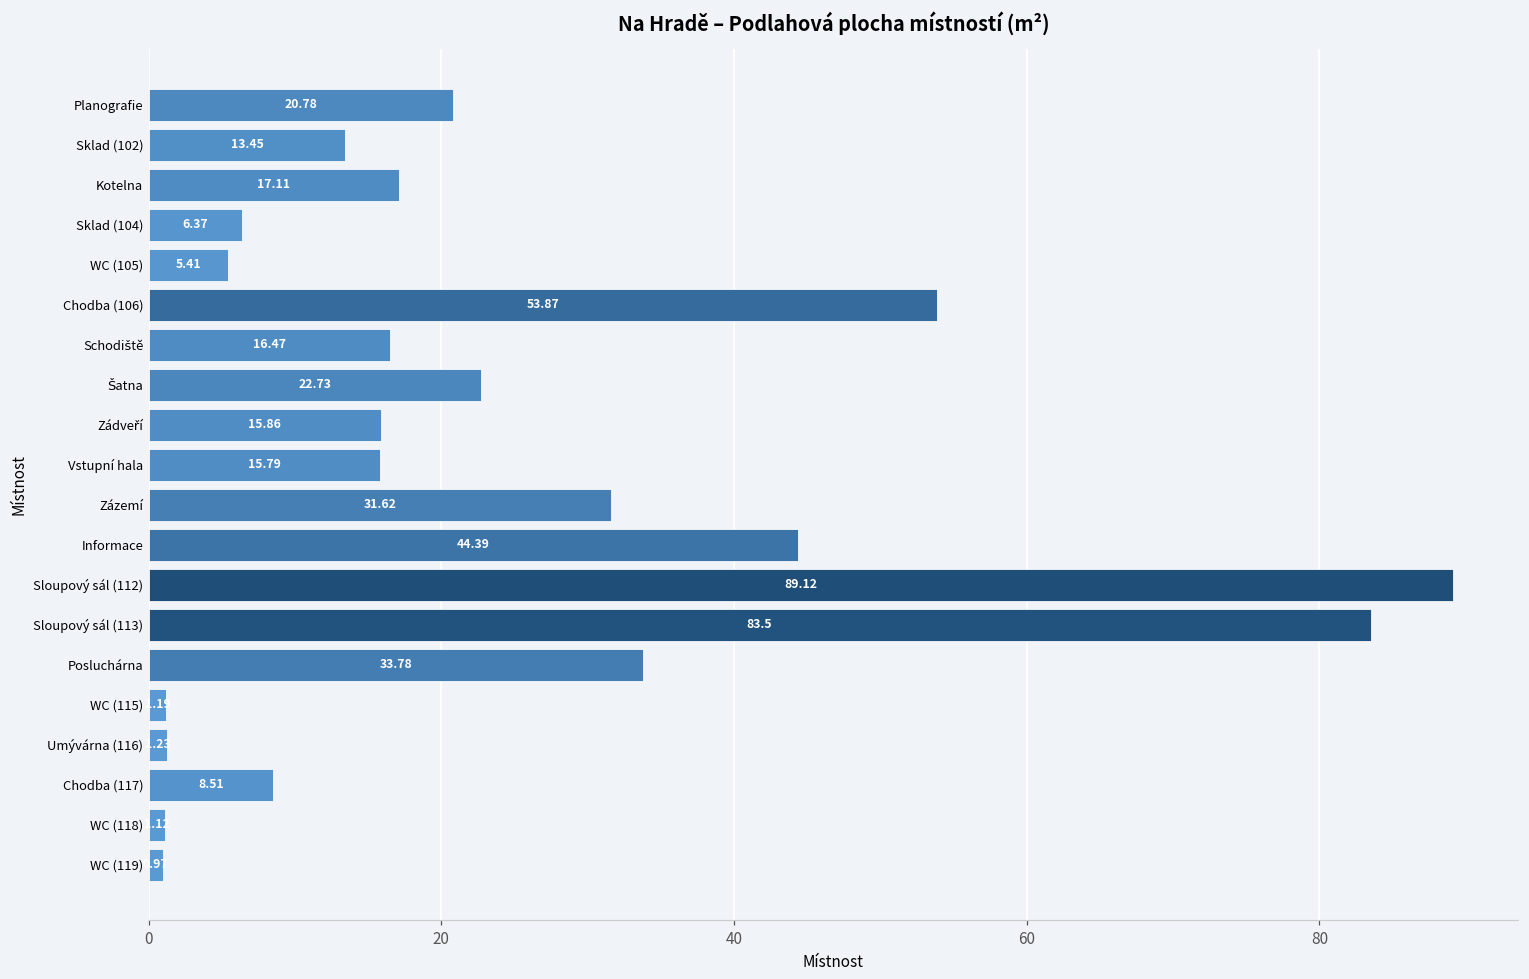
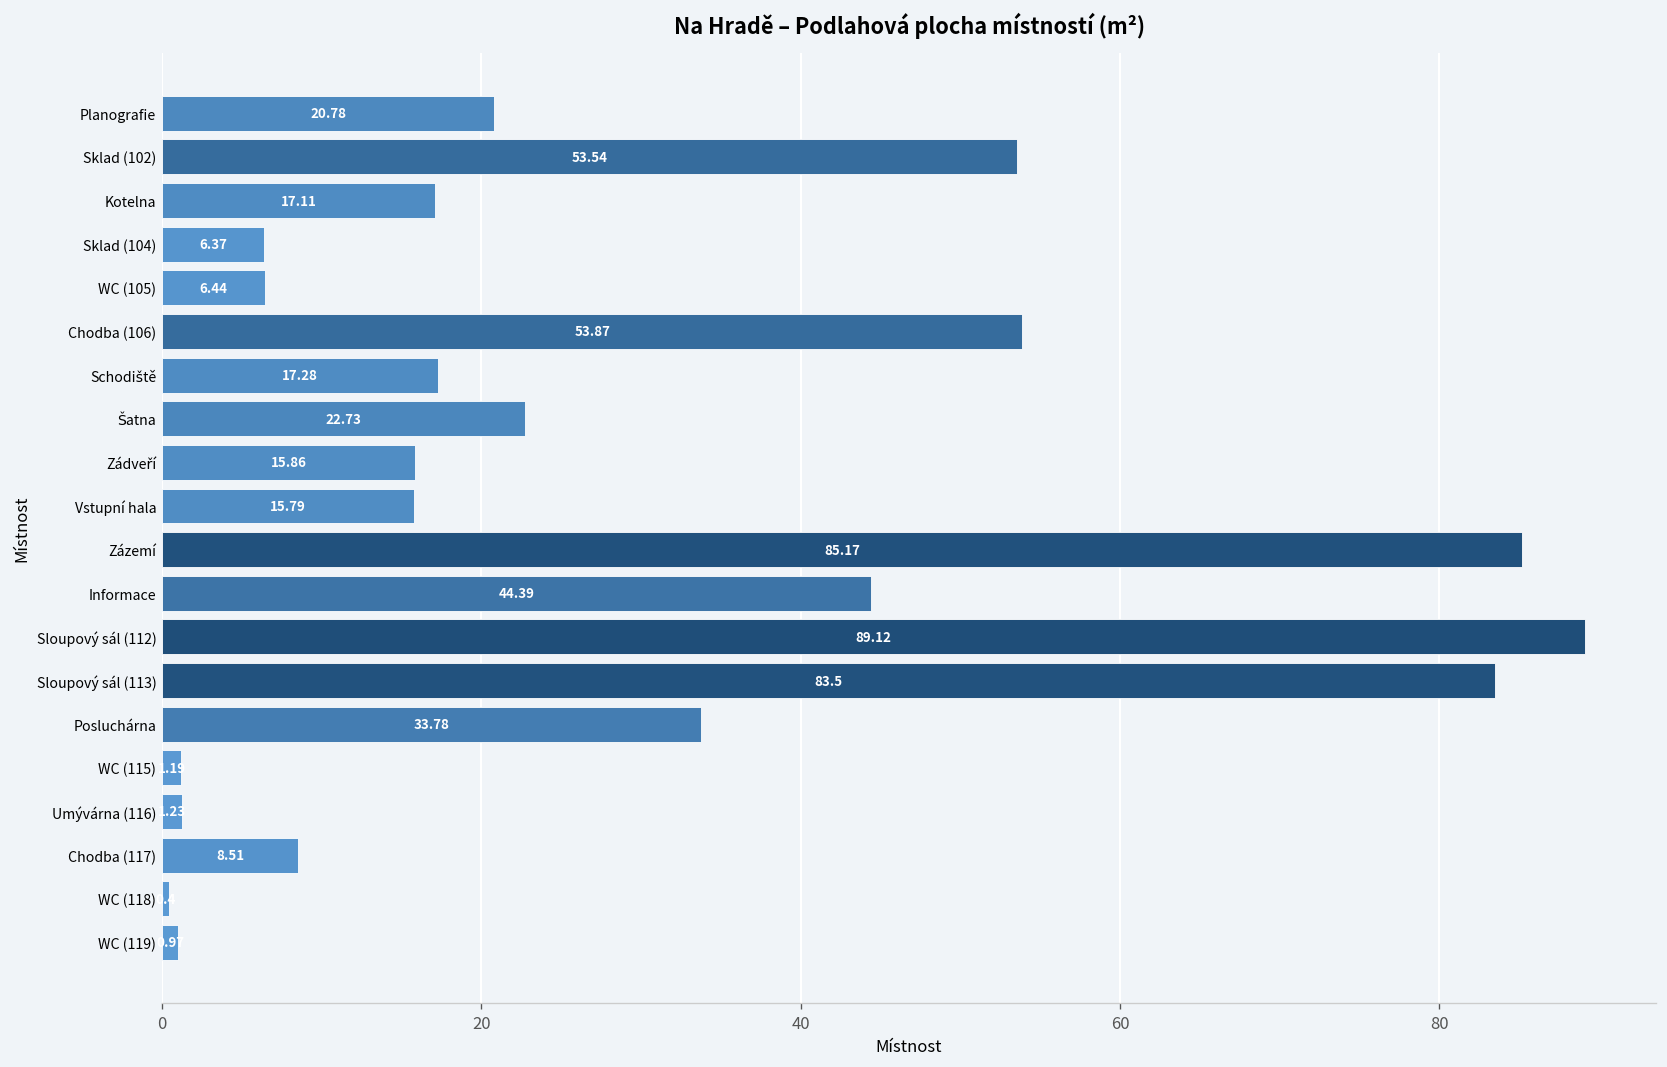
Sklad (102): 13.45 -> 53.54
WC (105): 5.41 -> 6.44
Schodiště: 16.47 -> 17.28
Zázemí: 31.62 -> 85.17
WC (118): 1.1 -> 0.4
